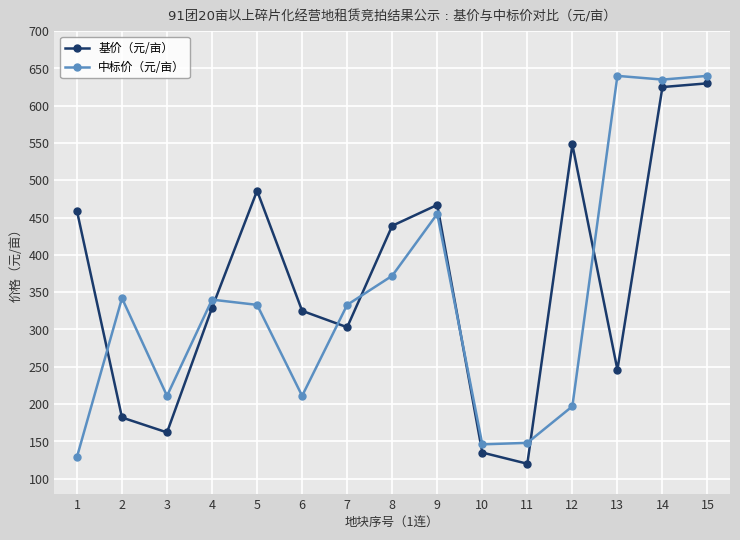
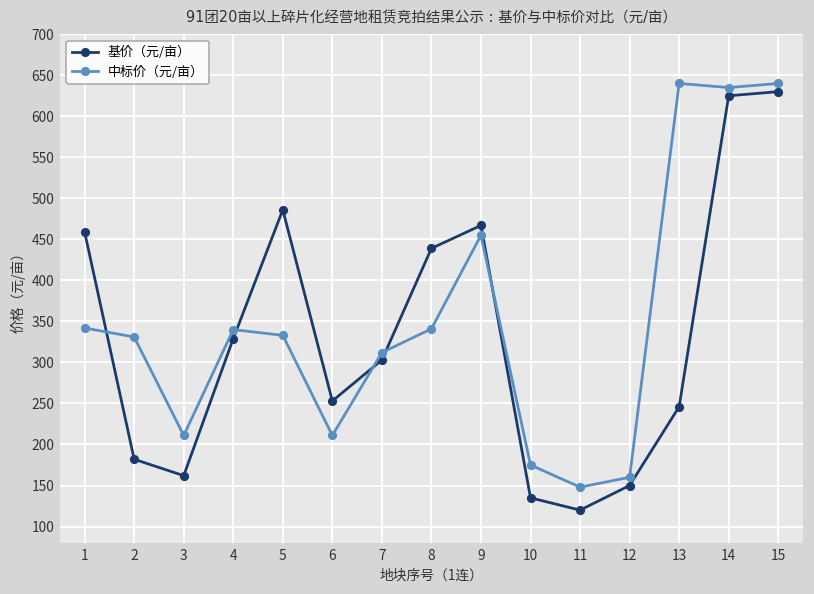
中标价（元/亩）, 1: 130 -> 340
中标价（元/亩）, 2: 340 -> 330
基价（元/亩）, 6: 330 -> 250
中标价（元/亩）, 7: 330 -> 310
中标价（元/亩）, 8: 370 -> 340
中标价（元/亩）, 10: 150 -> 180
基价（元/亩）, 12: 550 -> 150
中标价（元/亩）, 12: 200 -> 160
